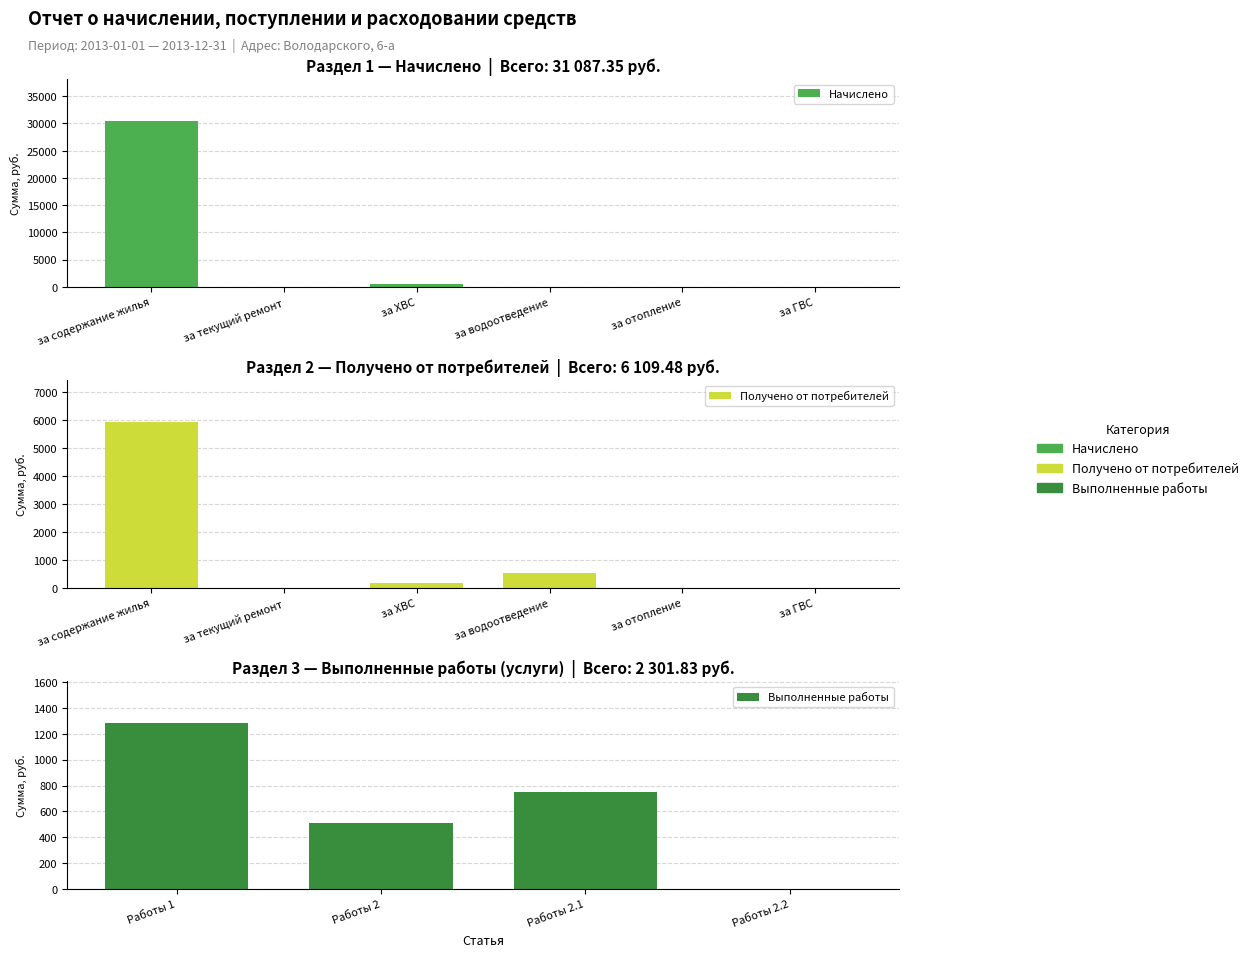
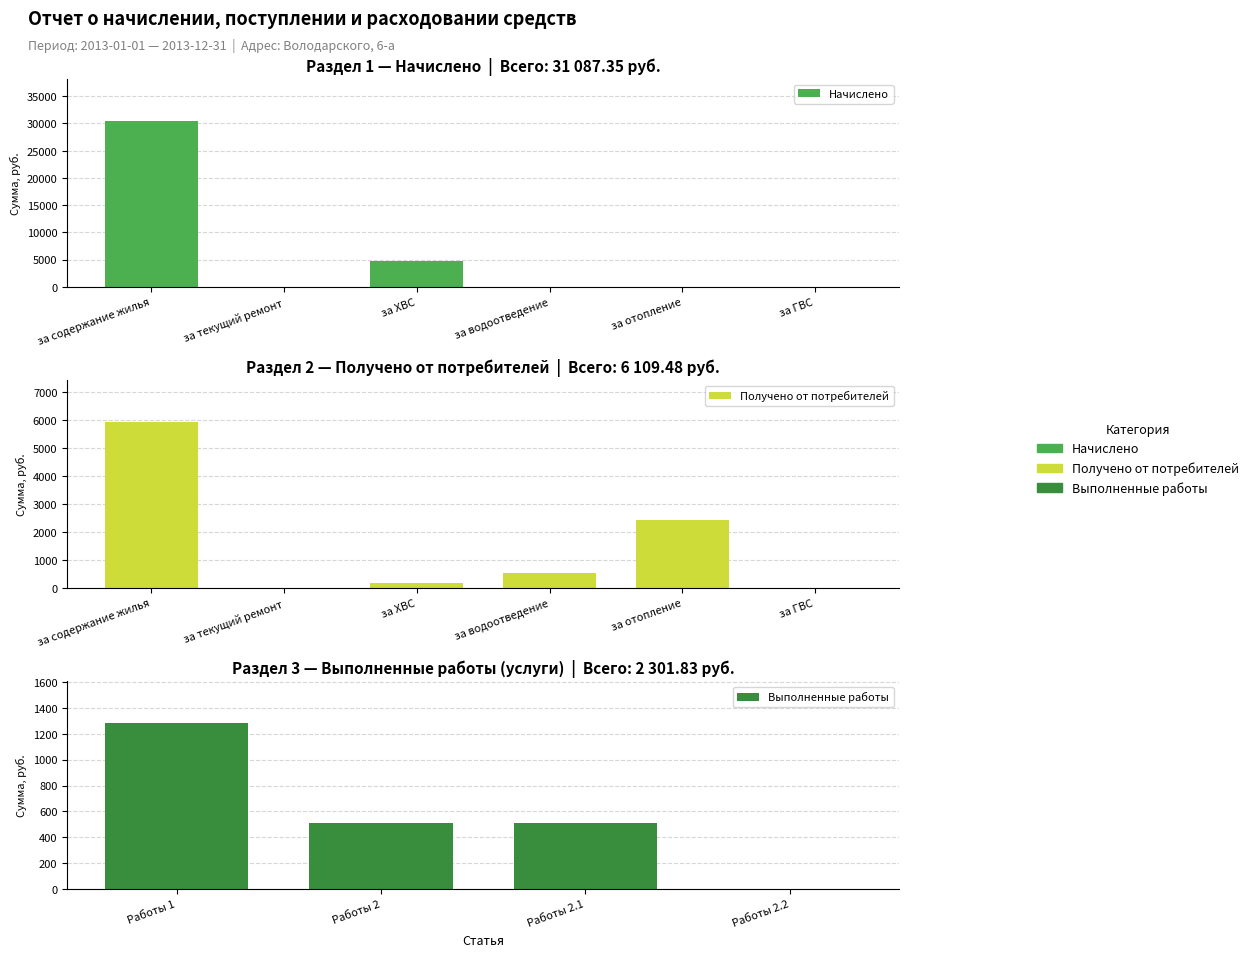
Раздел 1 — Начислено | Всего: 31 087.35 руб., за ХВС: 1000 -> 5000
Раздел 2 — Получено от потребителей | Всего: 6 109.48 руб., за отопление: 0 -> 2400
Раздел 3 — Выполненные работы (услуги) | Всего: 2 301.83 руб., Работы 2.1: 750 -> 510
